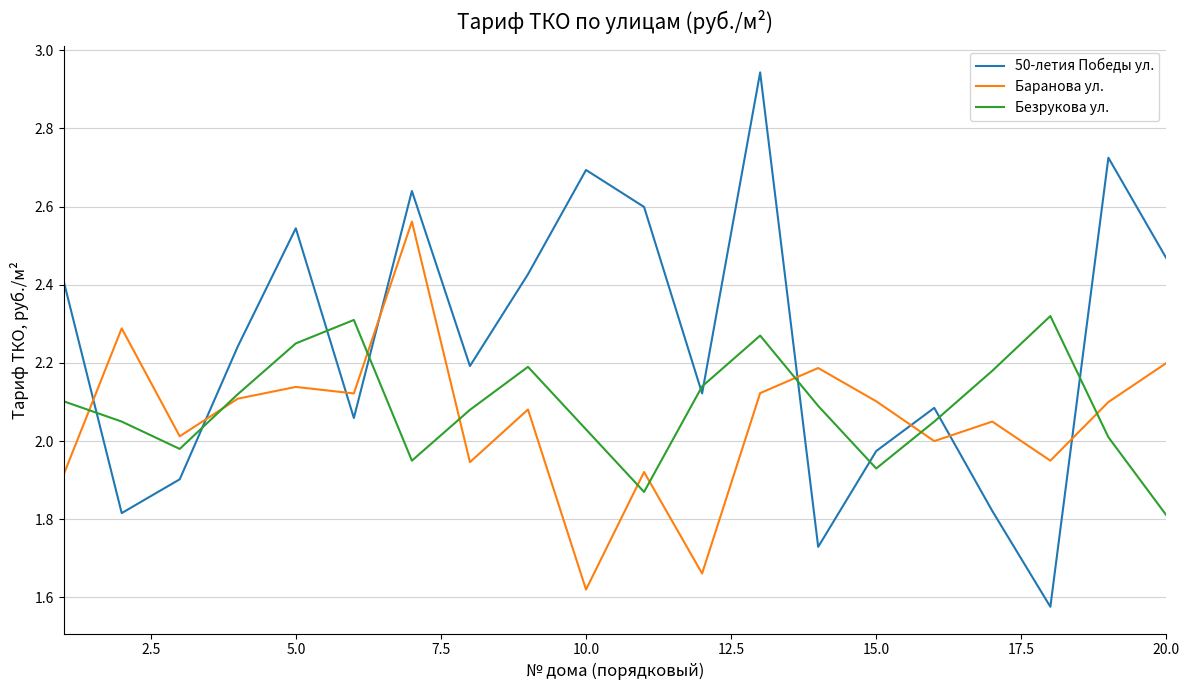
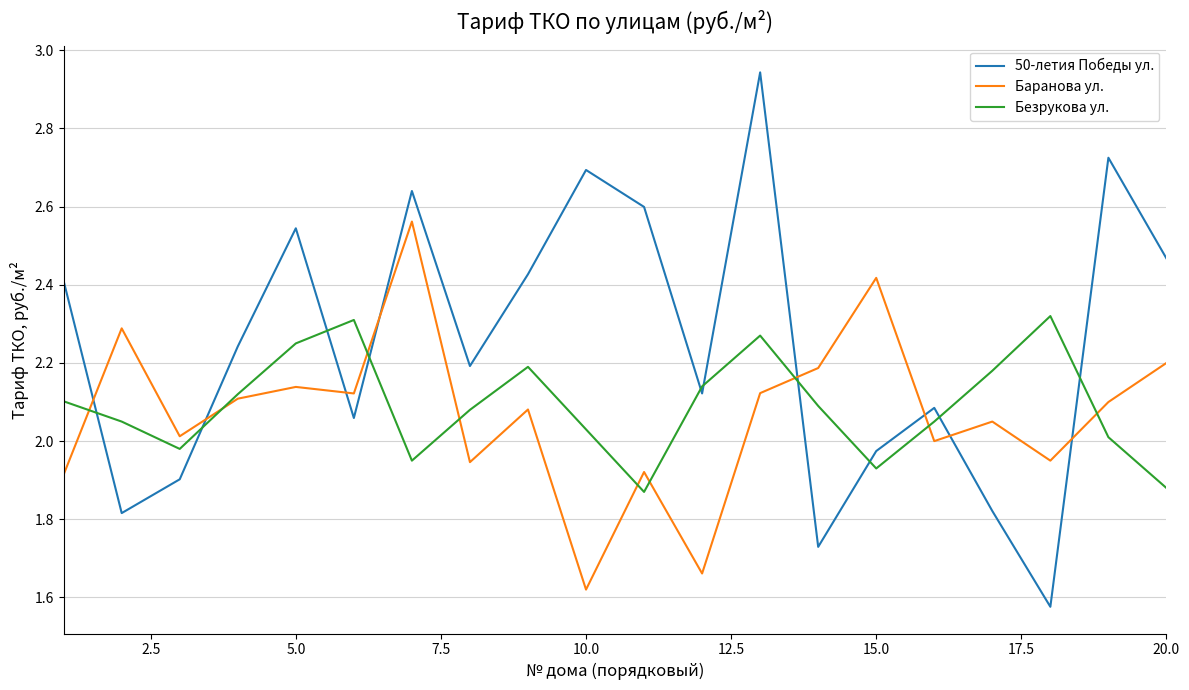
Баранова ул., 15.0: 2.10 -> 2.42
Безрукова ул., 20.0: 1.81 -> 1.88
